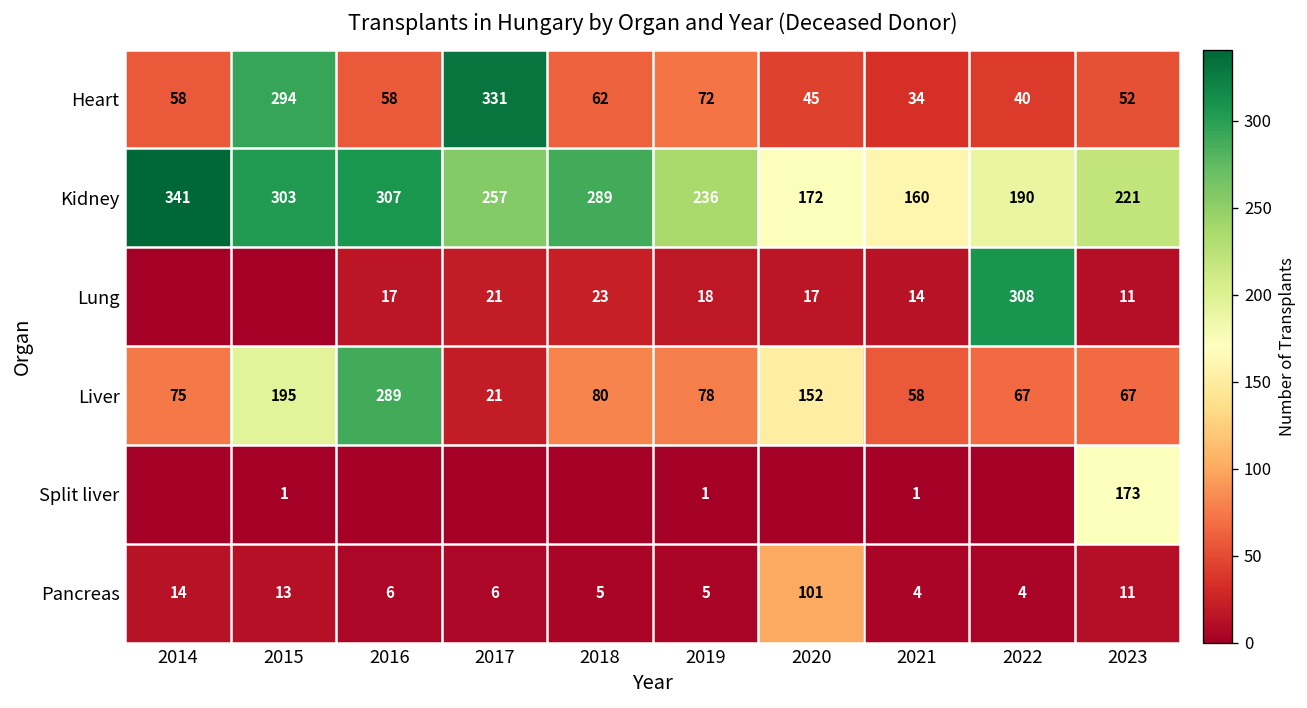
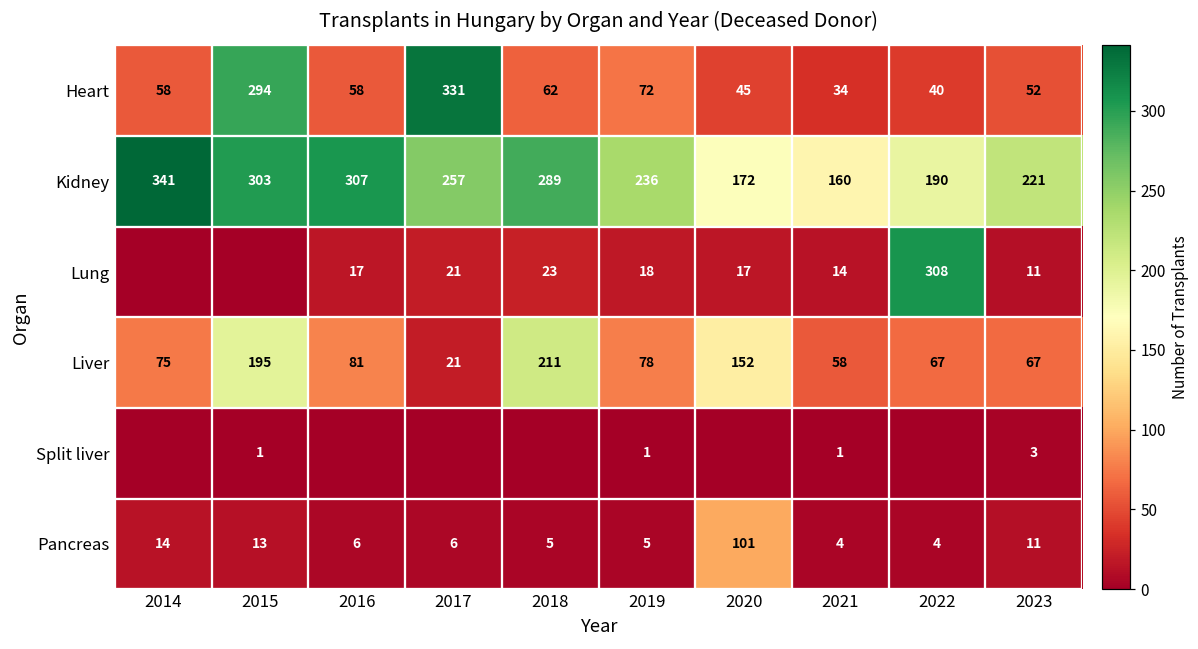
Liver, 2016: 289 -> 81
Liver, 2018: 80 -> 211
Split liver, 2023: 173 -> 3
